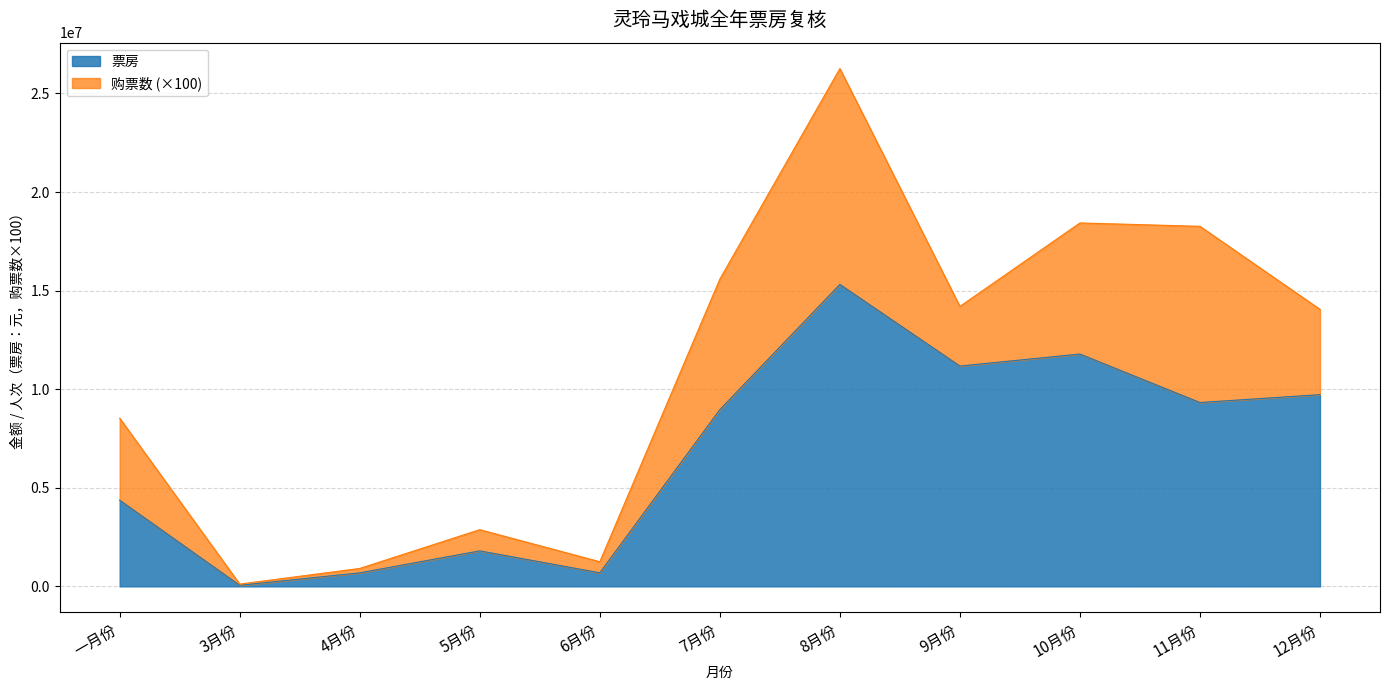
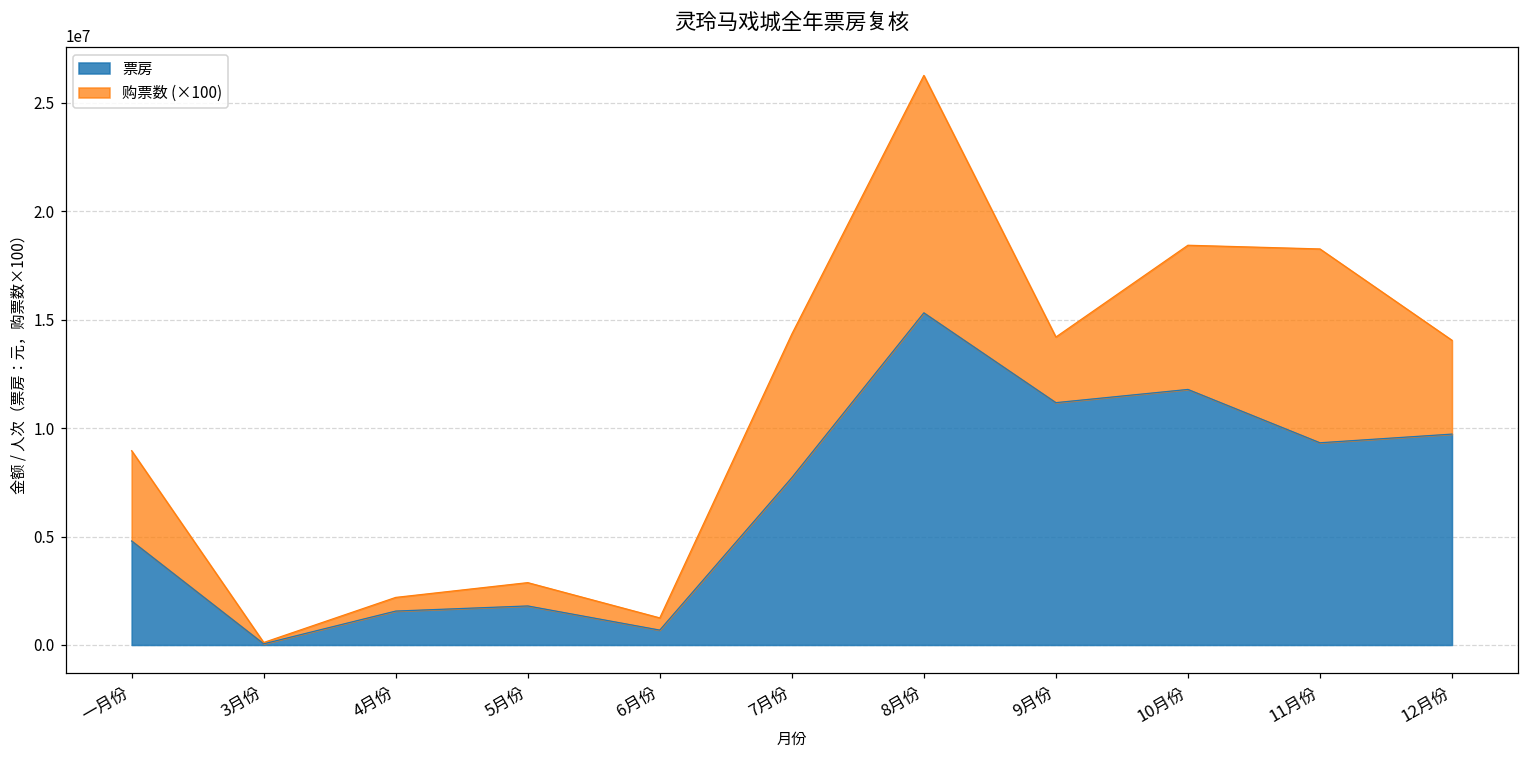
票房, 一月份: 4400000 -> 4800000
票房, 4月份: 700000 -> 1600000
购票数 (×100), 4月份: 200000 -> 600000
票房, 7月份: 9000000 -> 7700000
